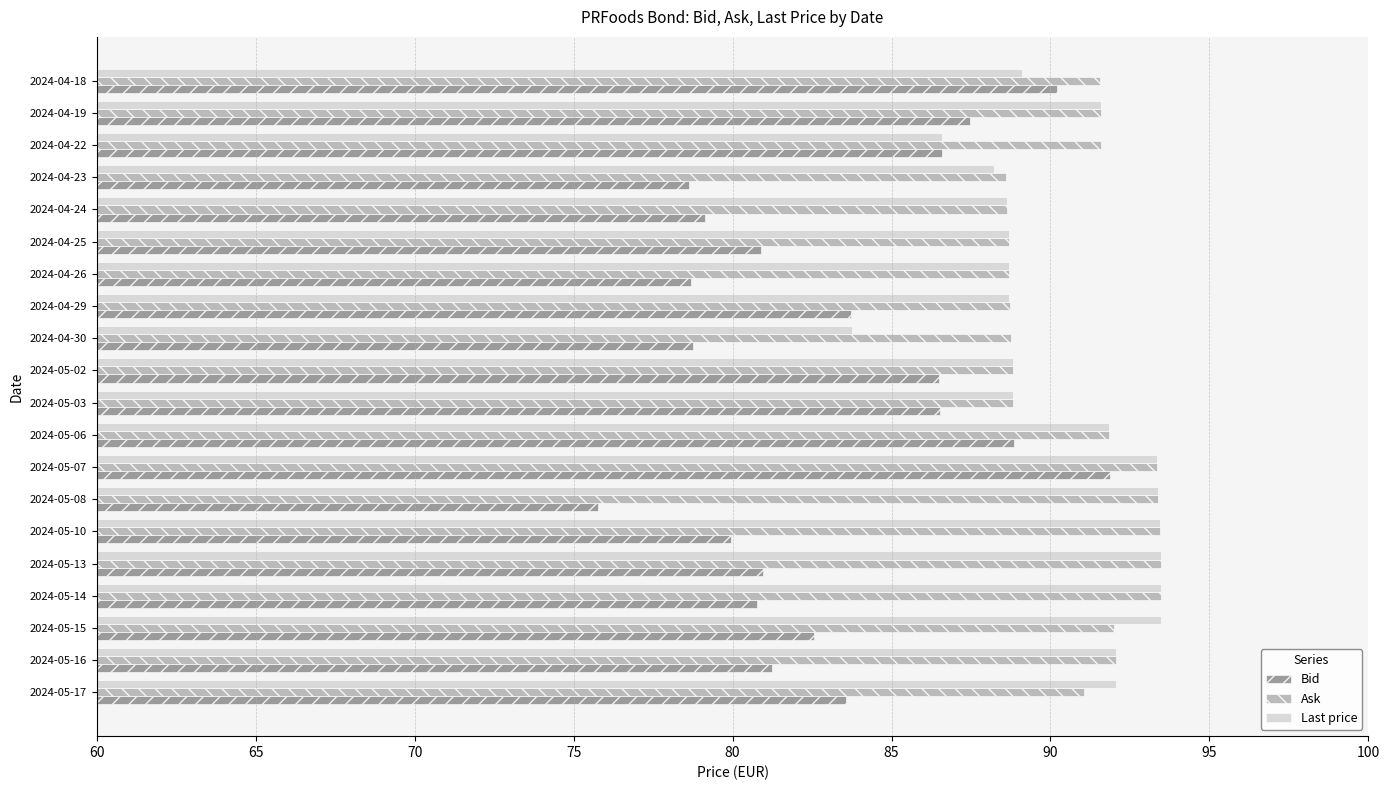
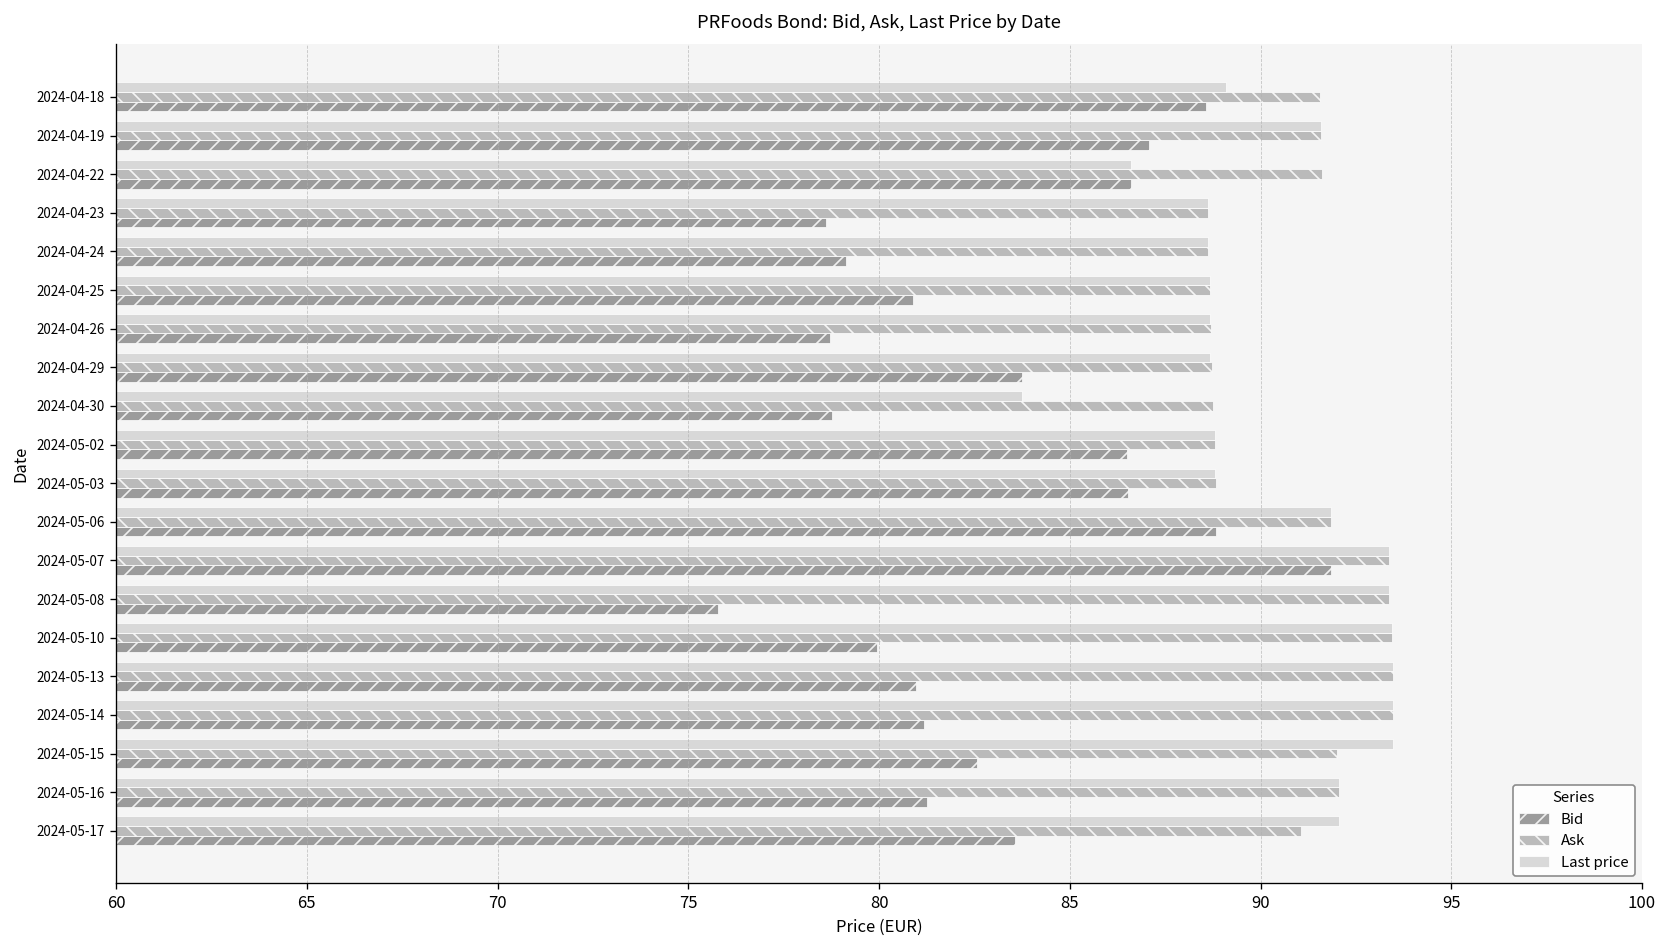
Bid, 2024-04-18: 90.2 -> 88.6
Bid, 2024-04-19: 87.5 -> 87.1
Last price, 2024-04-23: 88.2 -> 88.6
Bid, 2024-05-14: 80.8 -> 81.2
